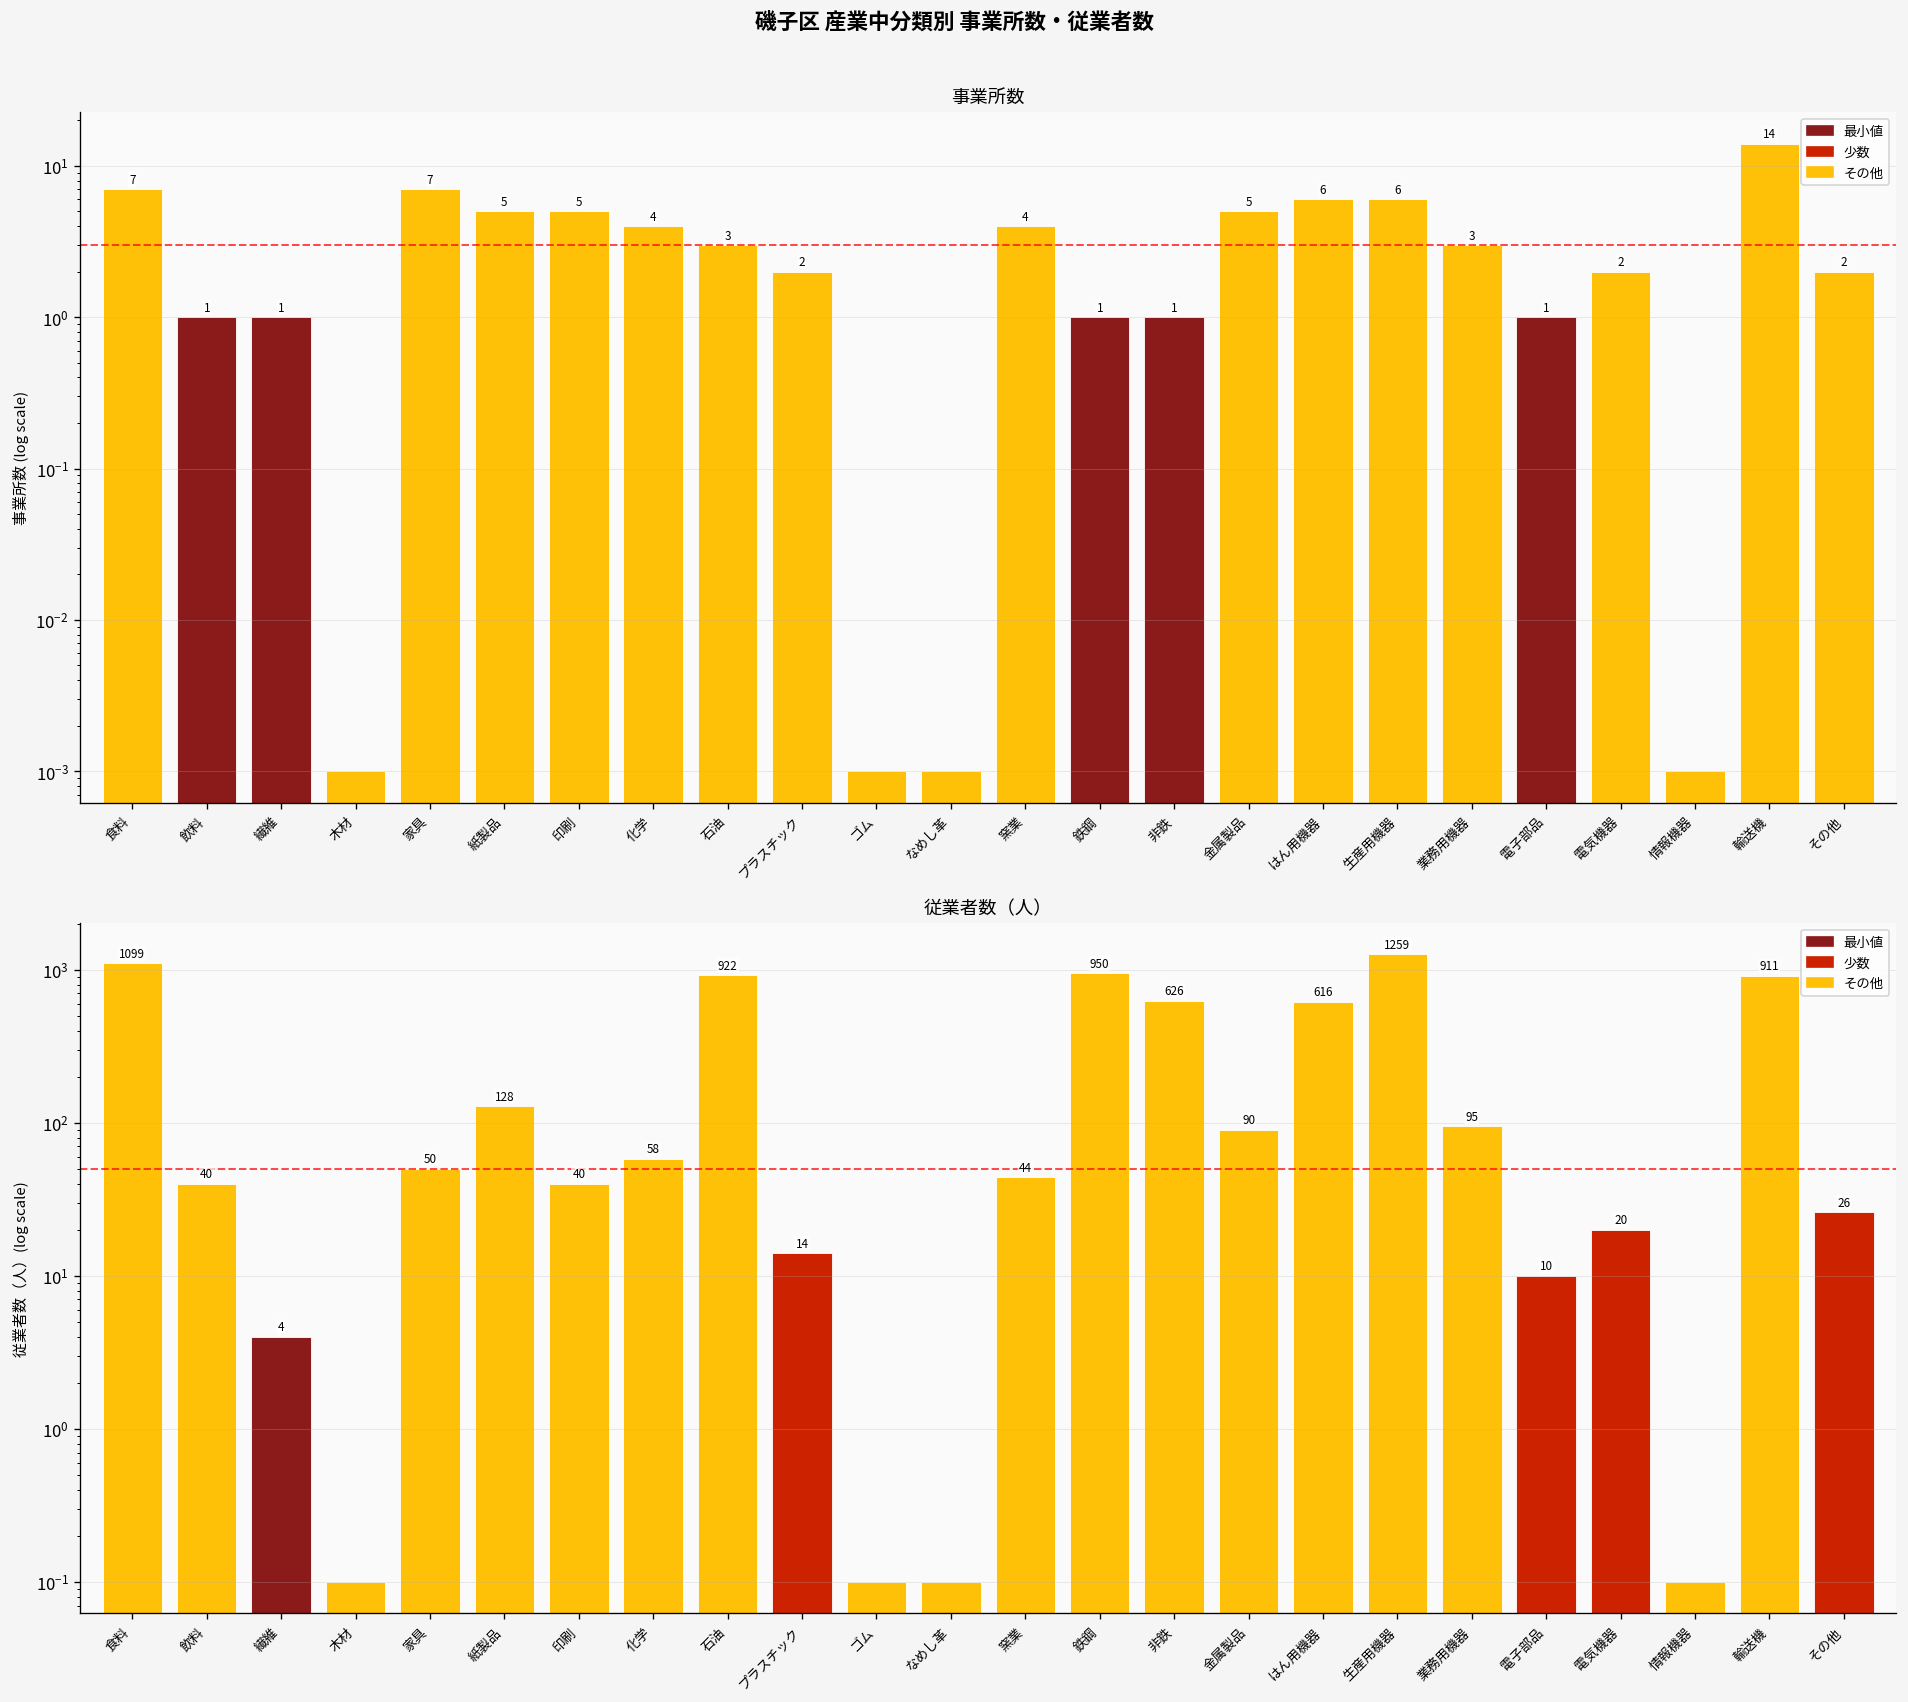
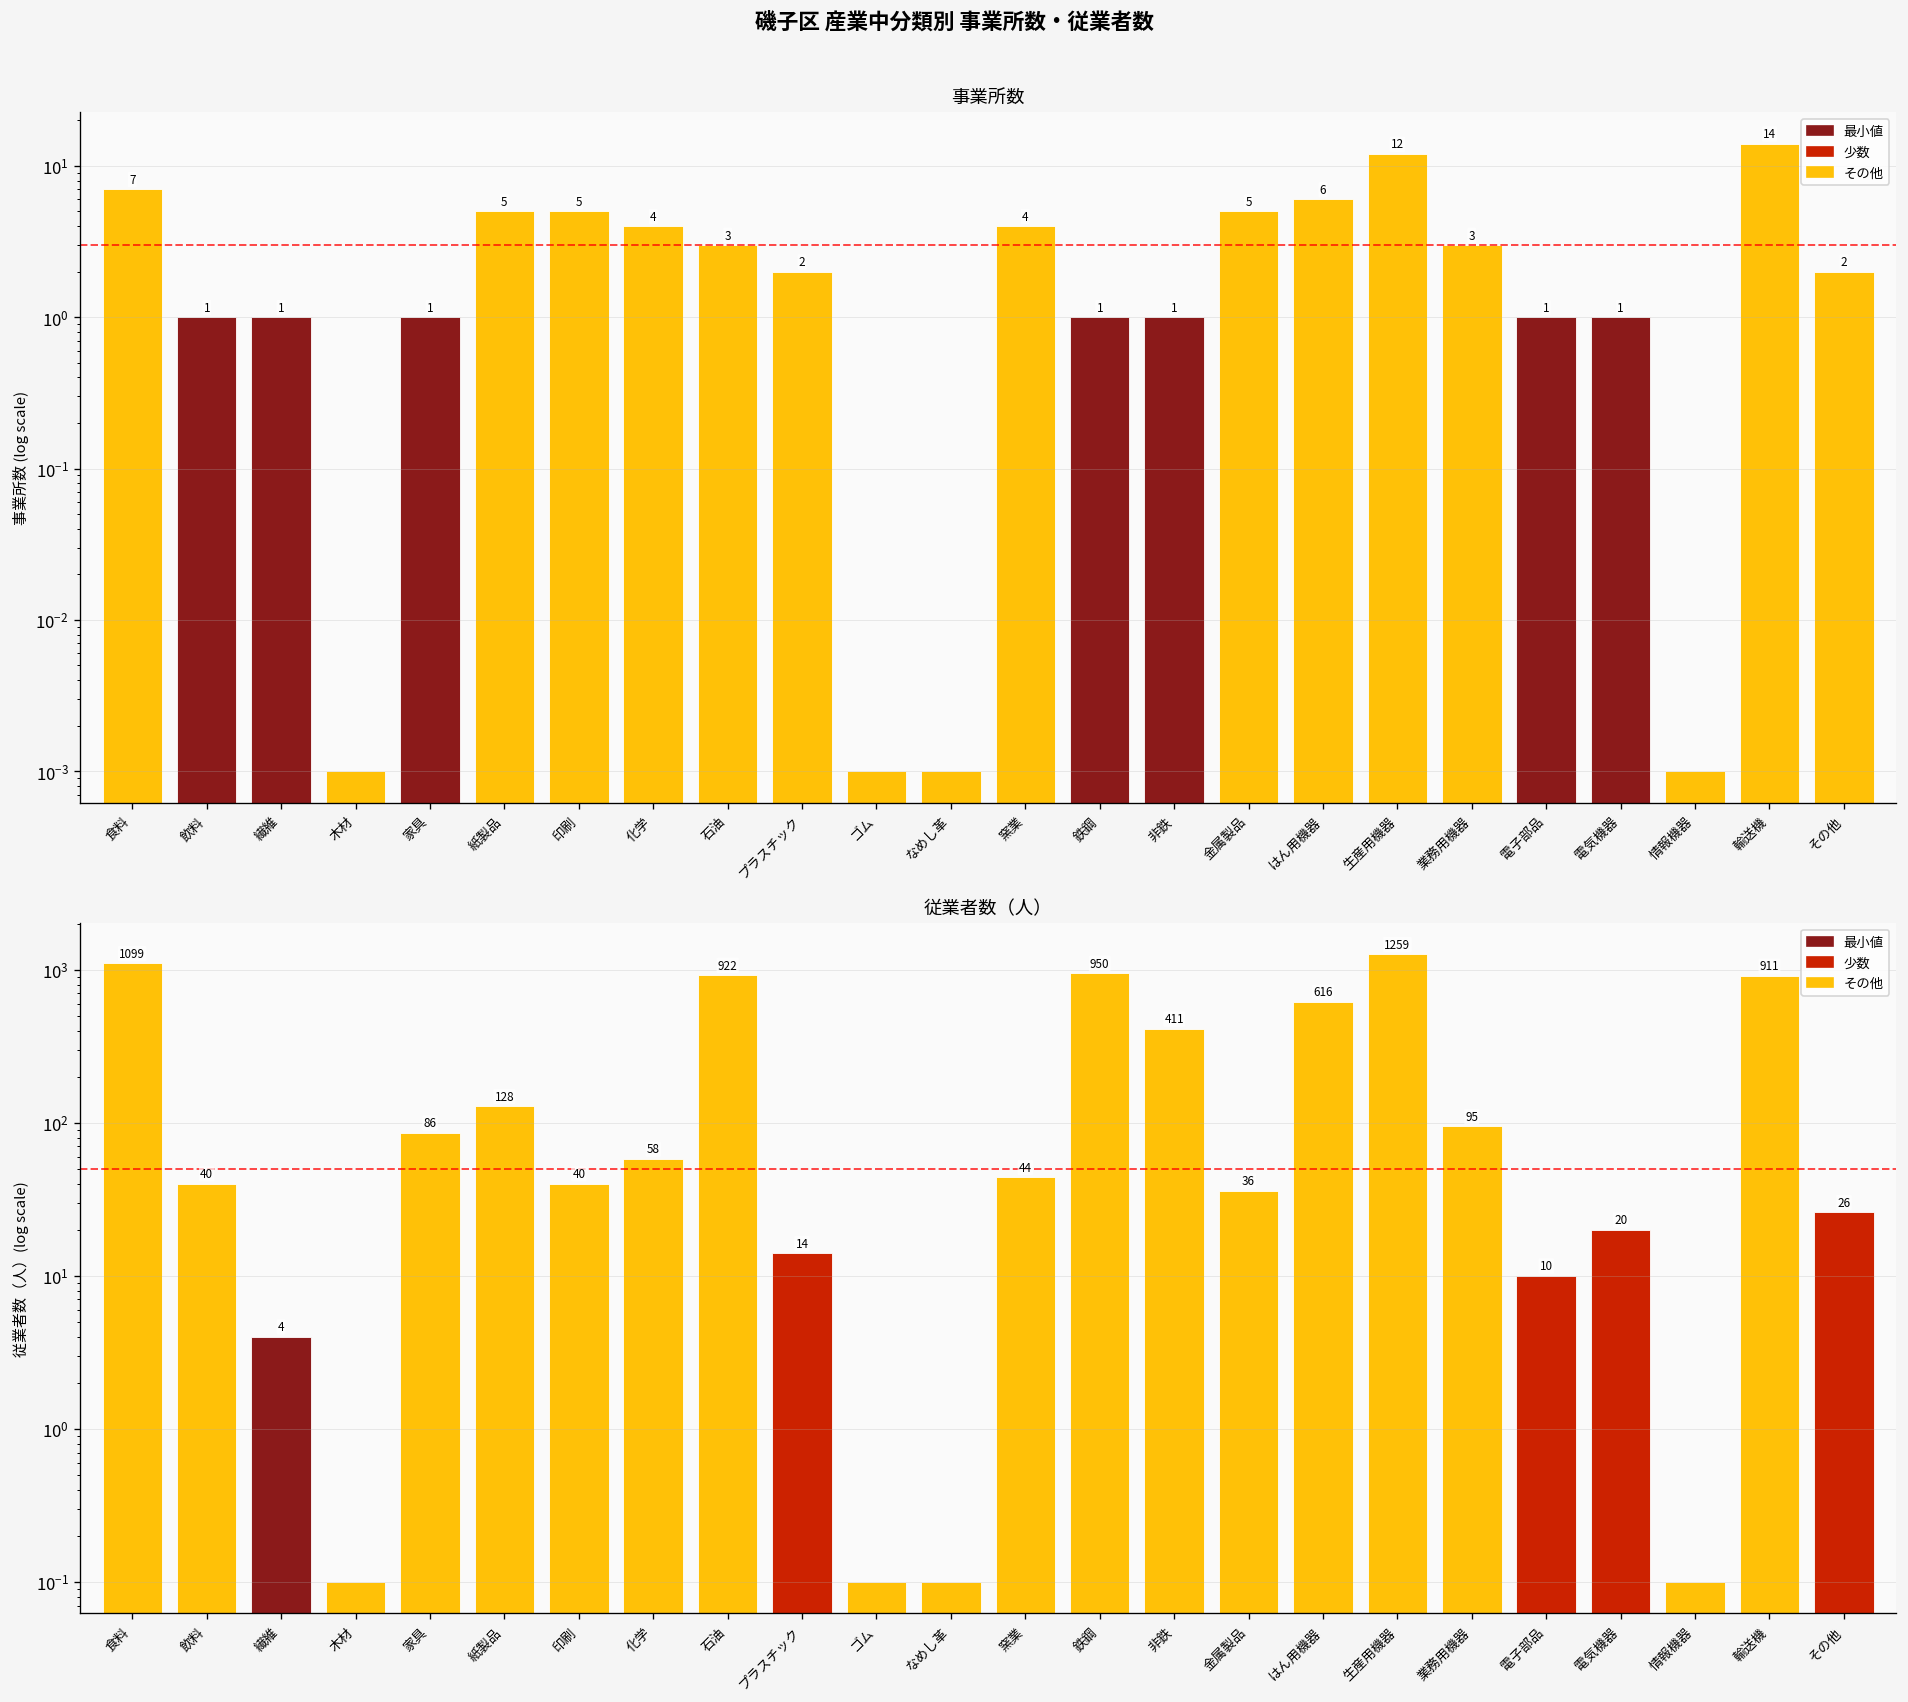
事業所数, 家具: 7 -> 1
事業所数, 生産用機器: 6 -> 12
事業所数, 電気機器: 2 -> 1
従業者数（人）, 家具: 50 -> 86
従業者数（人）, 非鉄: 626 -> 411
従業者数（人）, 金属製品: 90 -> 36
